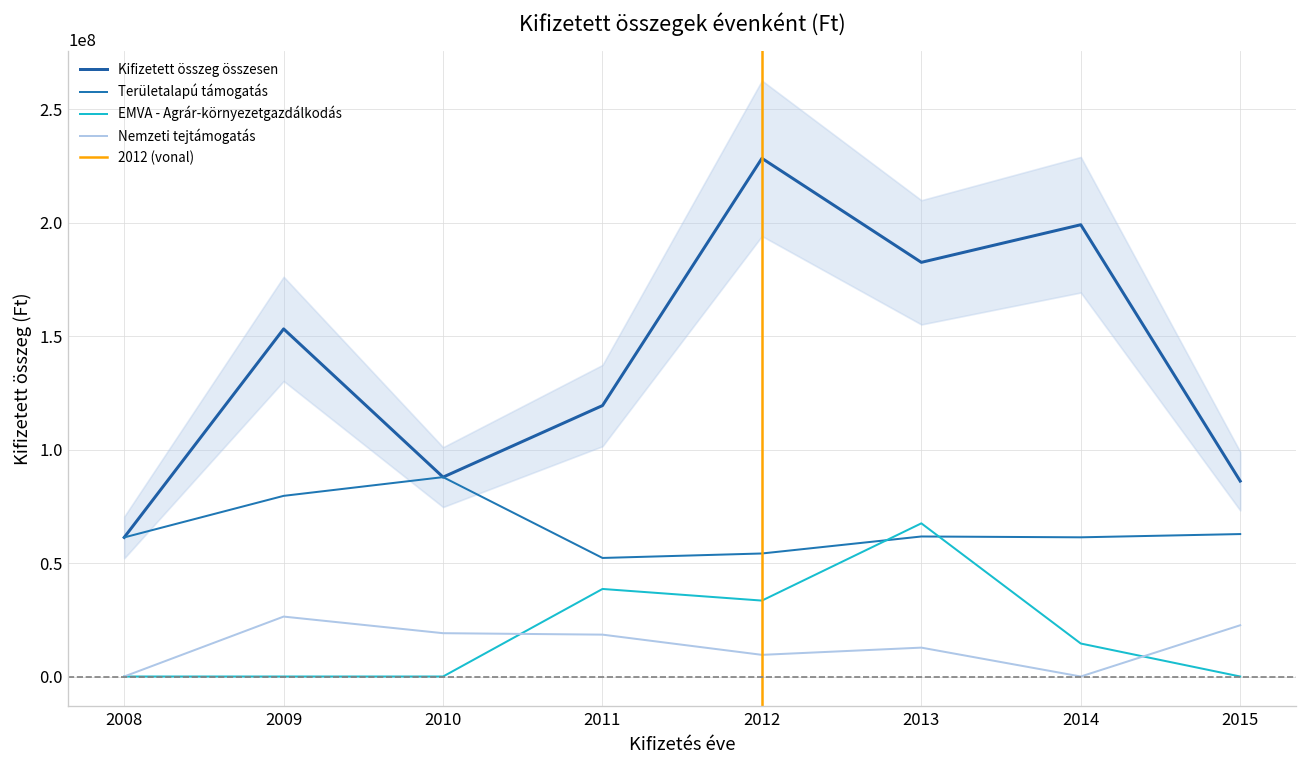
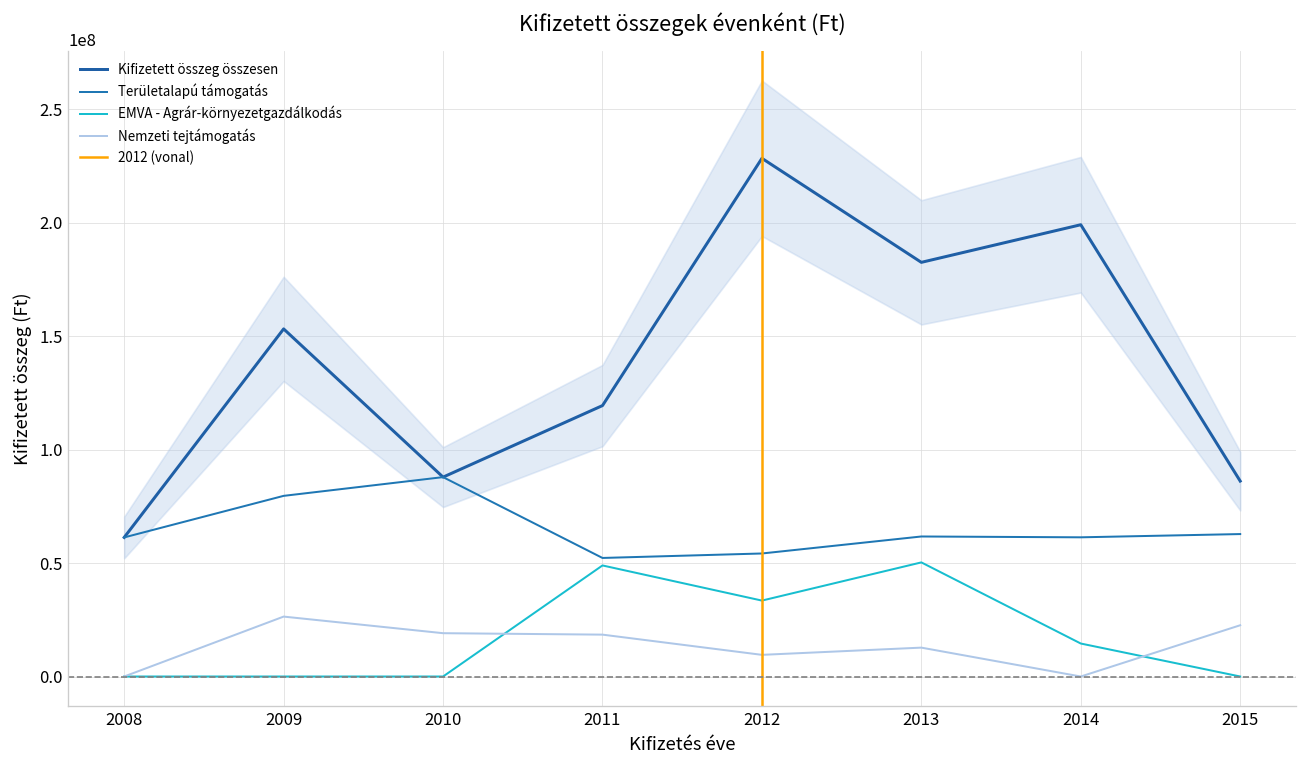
EMVA - Agrár-környezetgazdálkodás, 2011: 39000000 -> 49000000
EMVA - Agrár-környezetgazdálkodás, 2013: 67000000 -> 50000000
